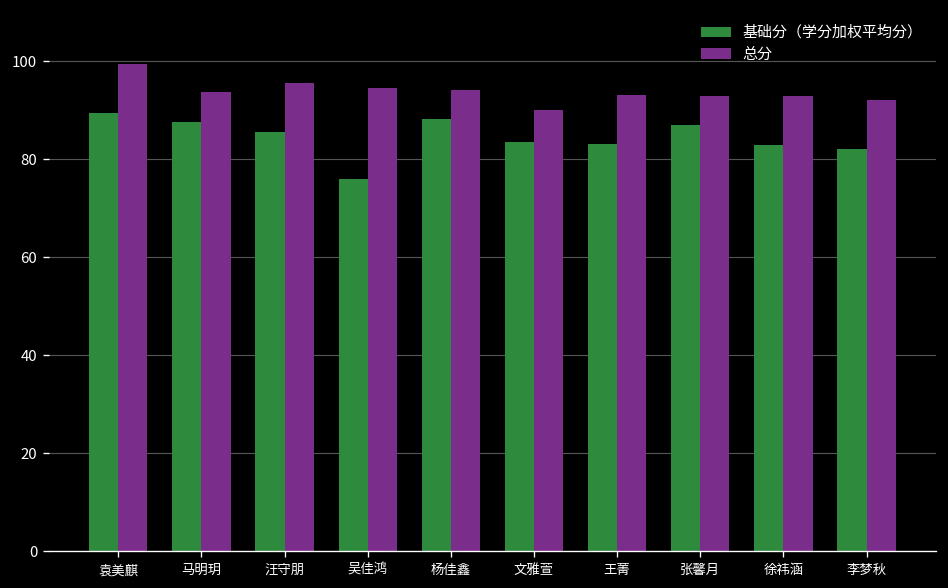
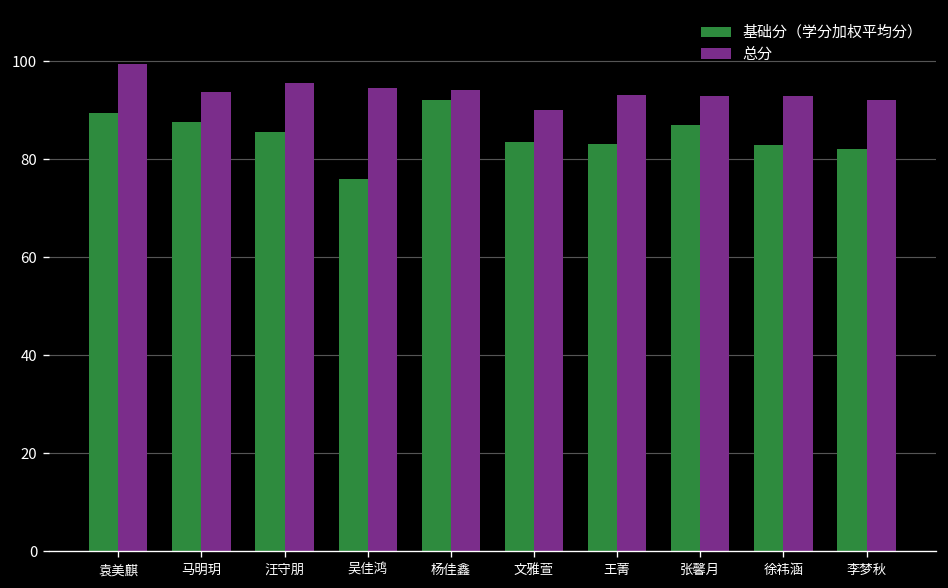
基础分（学分加权平均分）, 杨佳鑫: 88 -> 92
